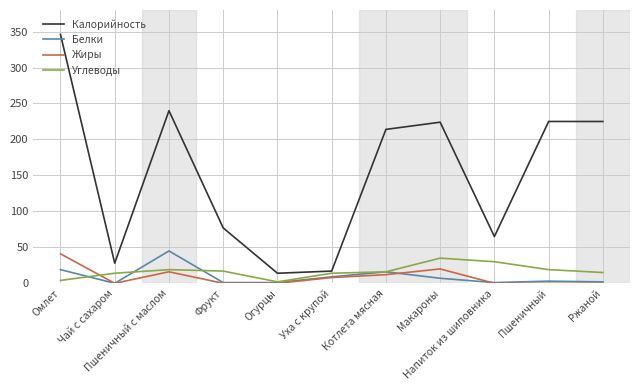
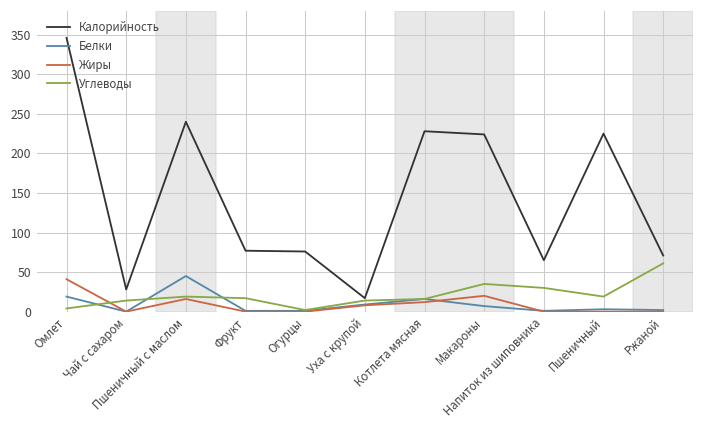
Калорийность, Огурцы: 10 -> 80
Калорийность, Котлета мясная: 210 -> 230
Калорийность, Ржаной: 230 -> 70
Углеводы, Ржаной: 20 -> 60
